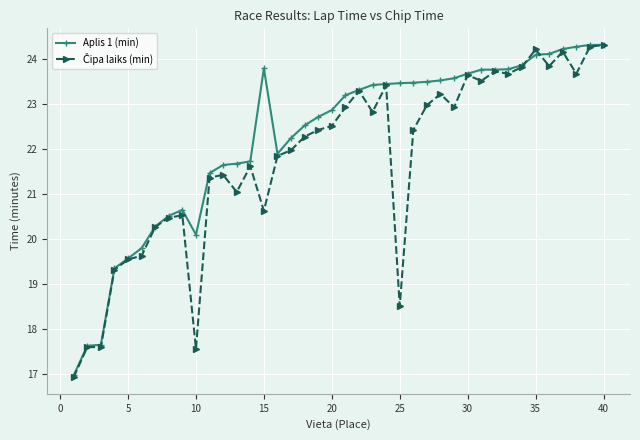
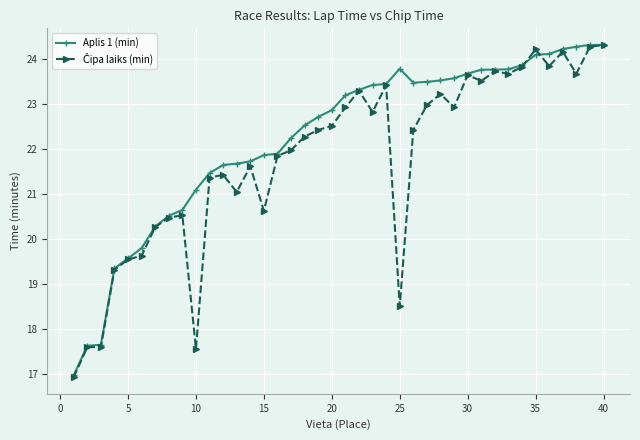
Aplis 1 (min), 10: 20.1 -> 21.1
Aplis 1 (min), 15: 23.8 -> 21.9
Aplis 1 (min), 25: 23.5 -> 23.8
